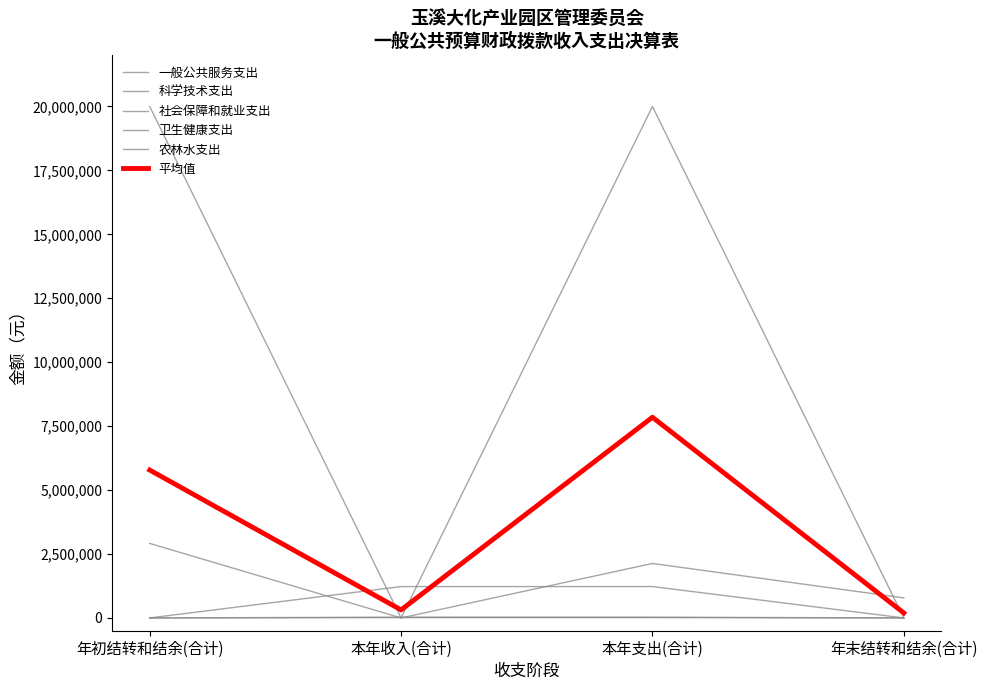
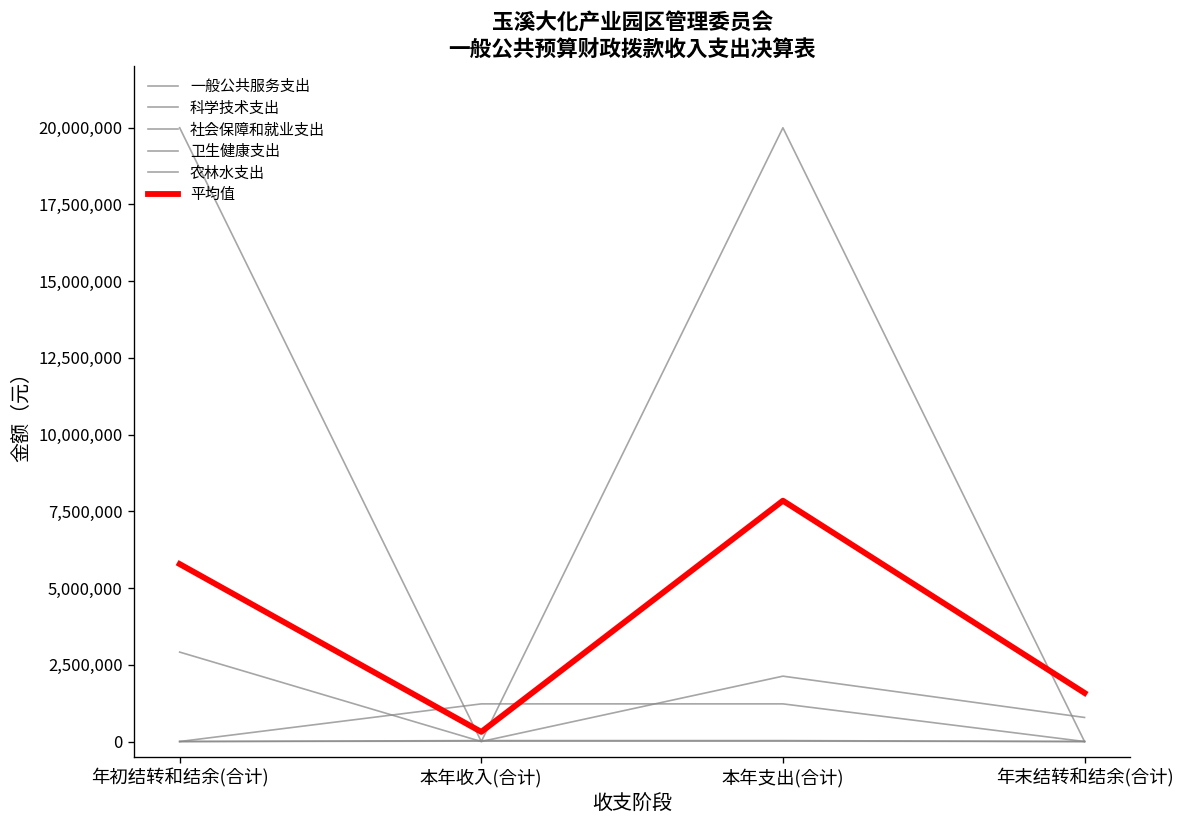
平均值, 年末结转和结余(合计): 200,000 -> 1,600,000
